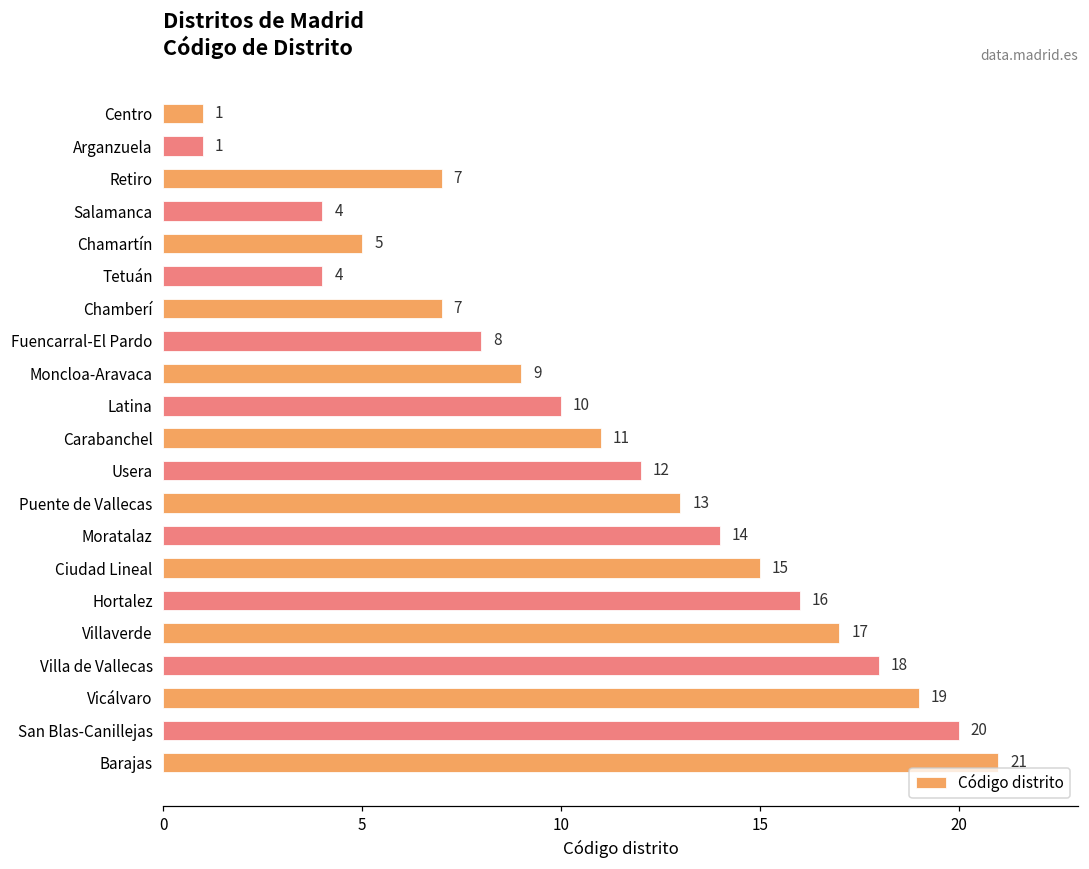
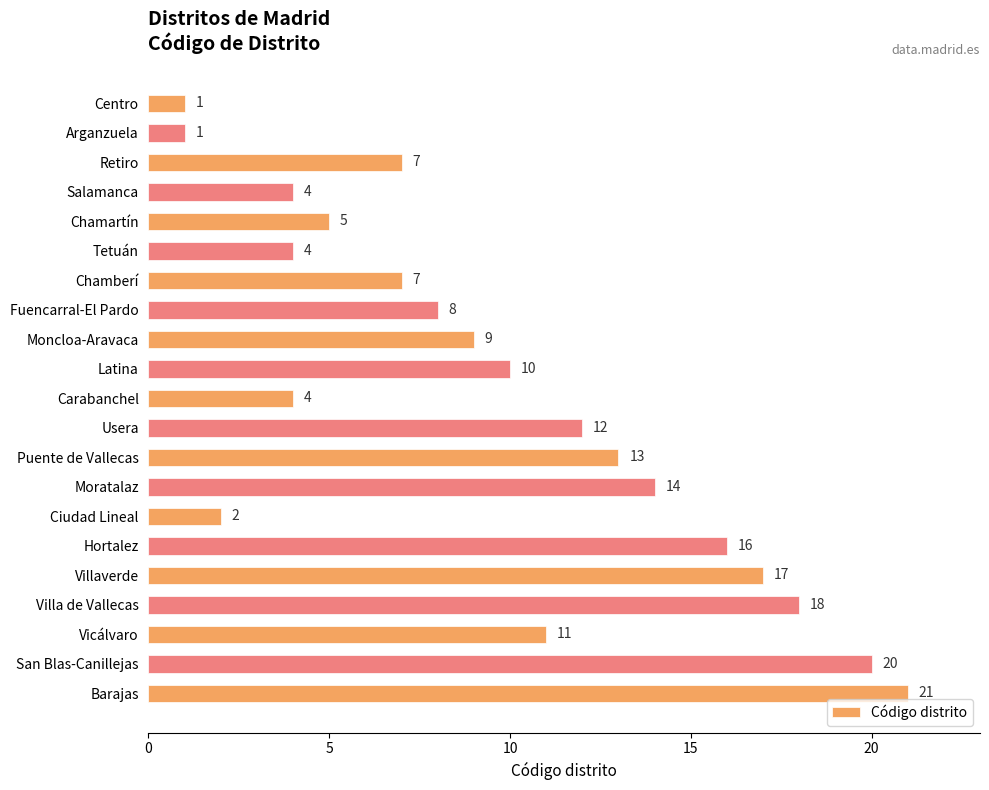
Carabanchel: 11 -> 4
Ciudad Lineal: 15 -> 2
Vicálvaro: 19 -> 11
